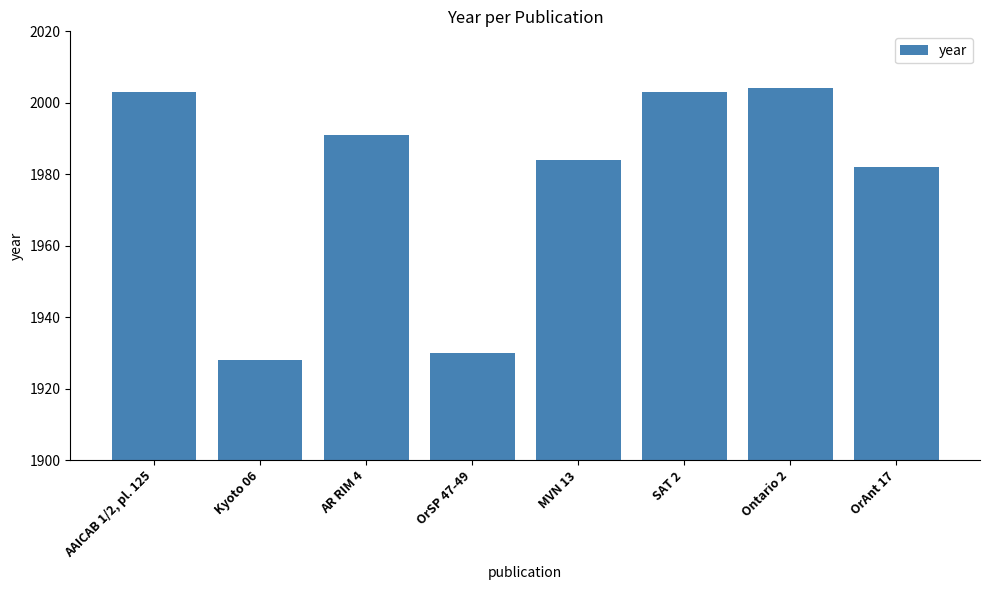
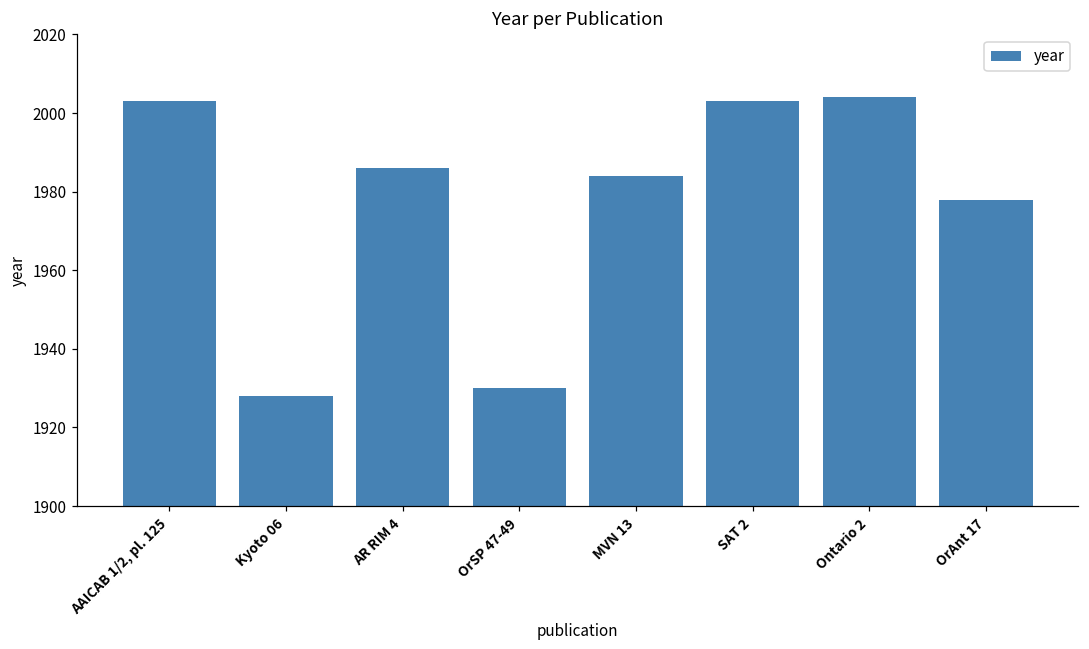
AR RIM 4: 1991 -> 1986
OrAnt 17: 1982 -> 1978
